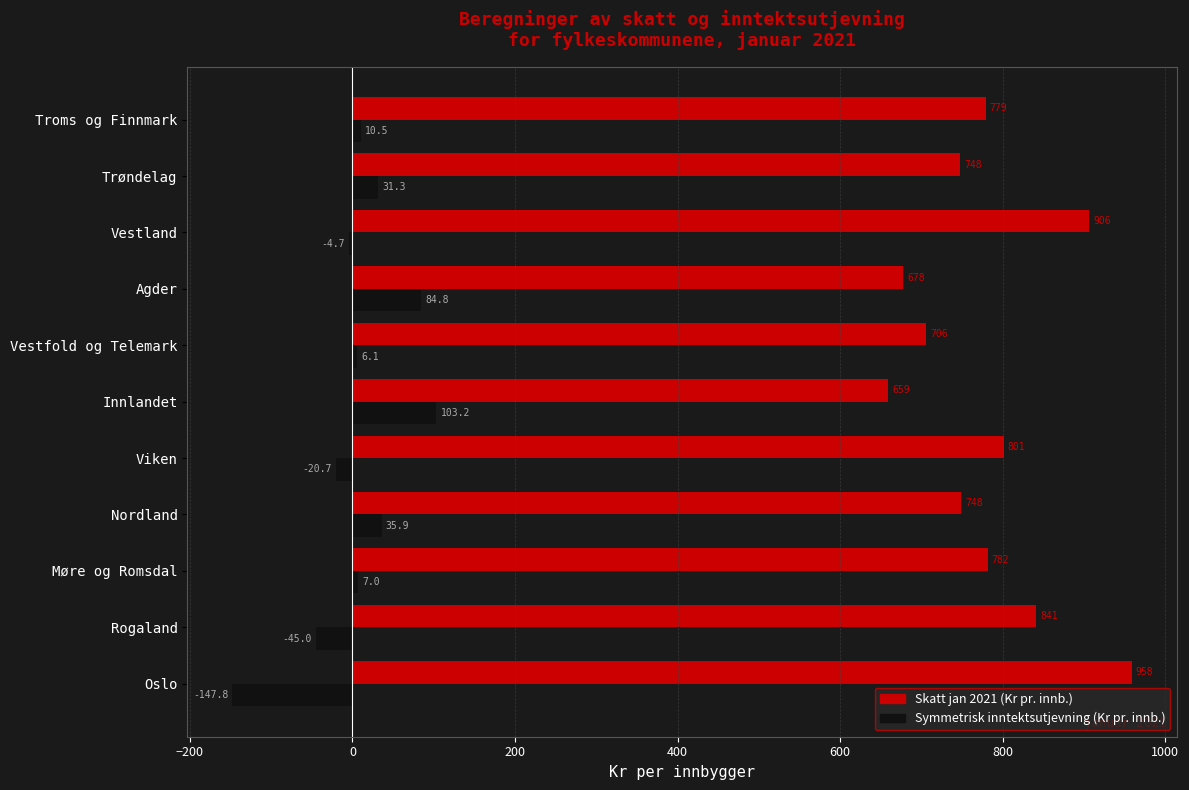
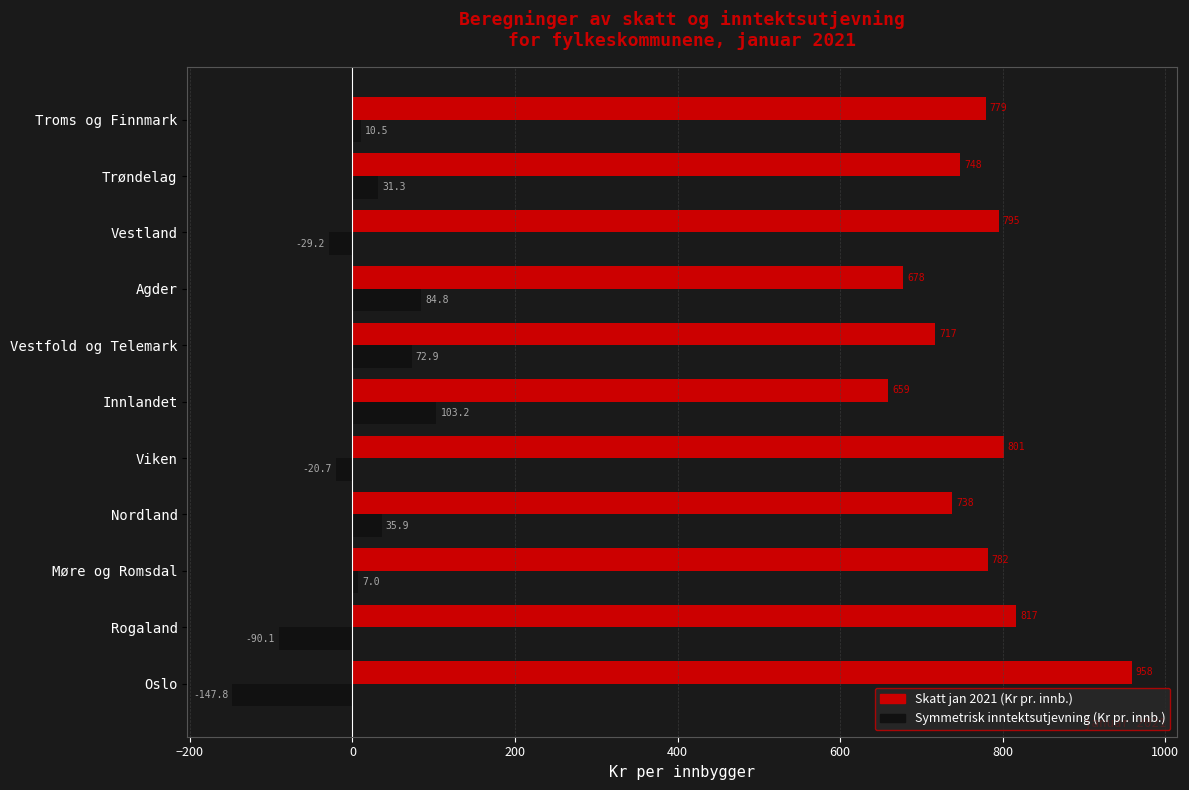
Skatt jan 2021 (Kr pr. innb.), Vestland: 906 -> 795
Symmetrisk inntektsutjevning (Kr pr. innb.), Vestland: -4.7 -> -29.2
Skatt jan 2021 (Kr pr. innb.), Vestfold og Telemark: 706 -> 717
Symmetrisk inntektsutjevning (Kr pr. innb.), Vestfold og Telemark: 6.1 -> 72.9
Skatt jan 2021 (Kr pr. innb.), Nordland: 748 -> 738
Skatt jan 2021 (Kr pr. innb.), Rogaland: 841 -> 817
Symmetrisk inntektsutjevning (Kr pr. innb.), Rogaland: -45.0 -> -90.1
